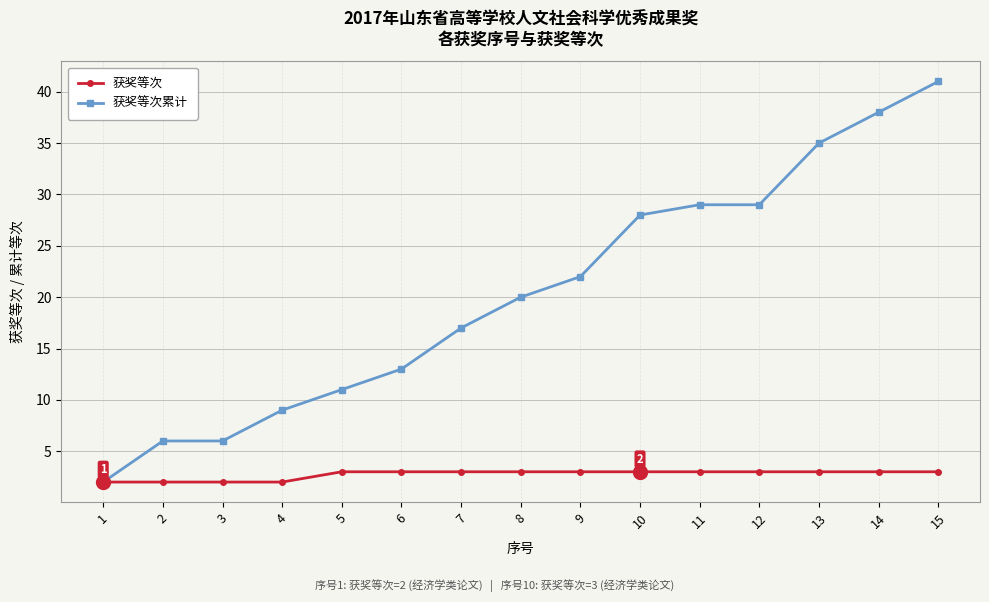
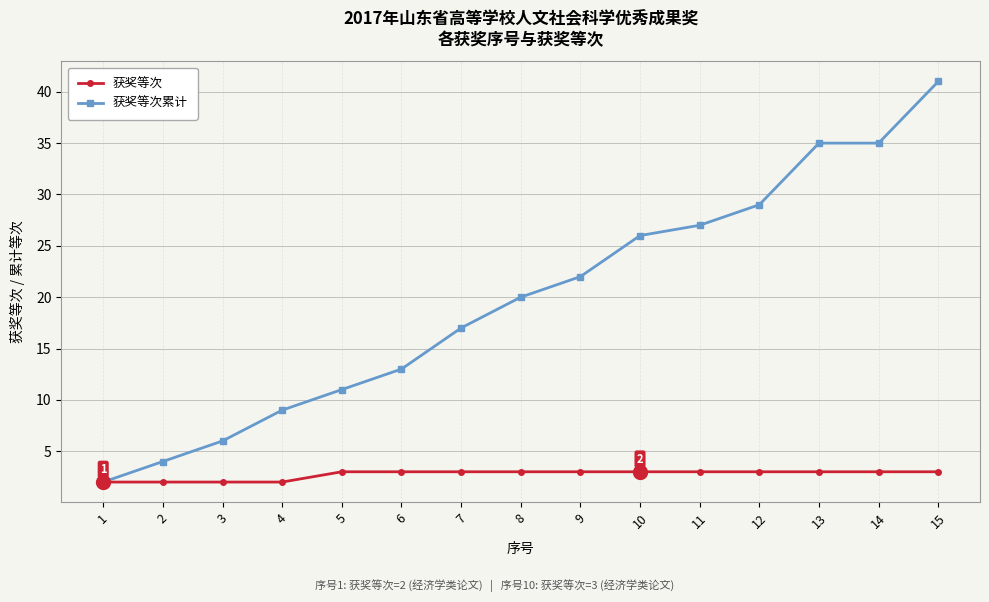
获奖等次累计, 2: 6 -> 4
获奖等次累计, 10: 28 -> 26
获奖等次累计, 11: 29 -> 27
获奖等次累计, 14: 38 -> 35
